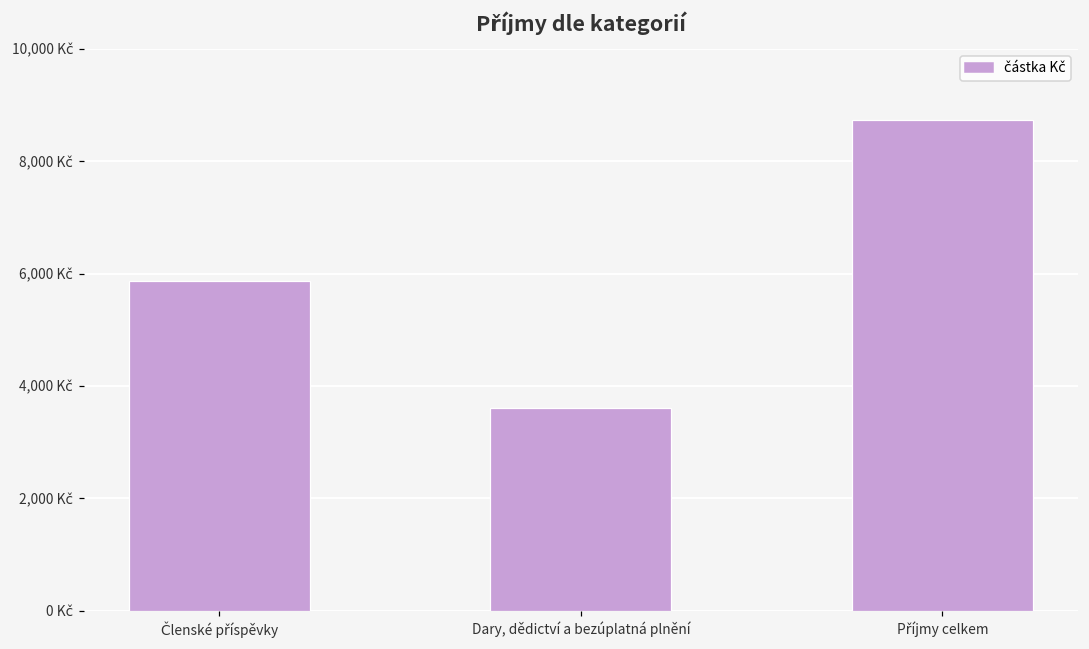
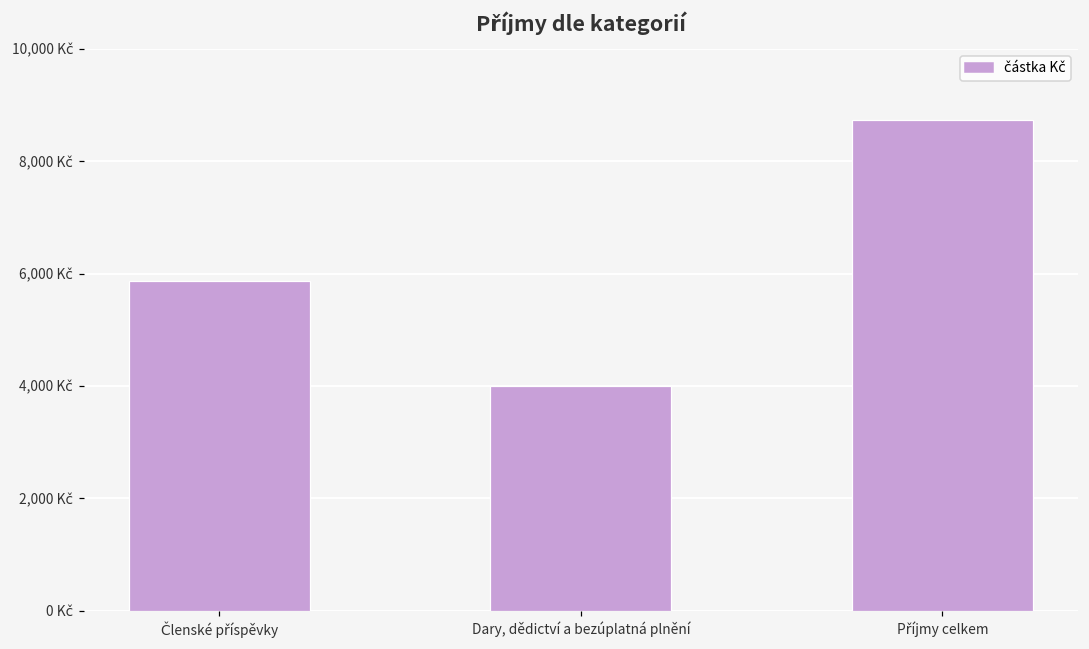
Dary, dědictví a bezúplatná plnění: 3,600 Kč -> 4,000 Kč
